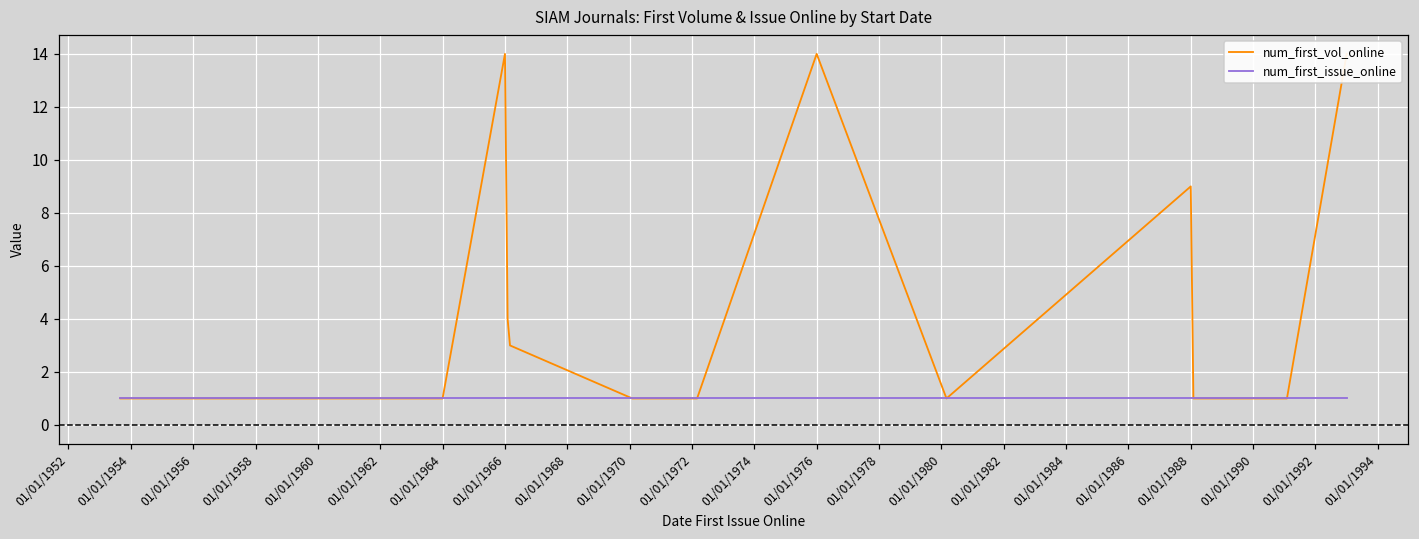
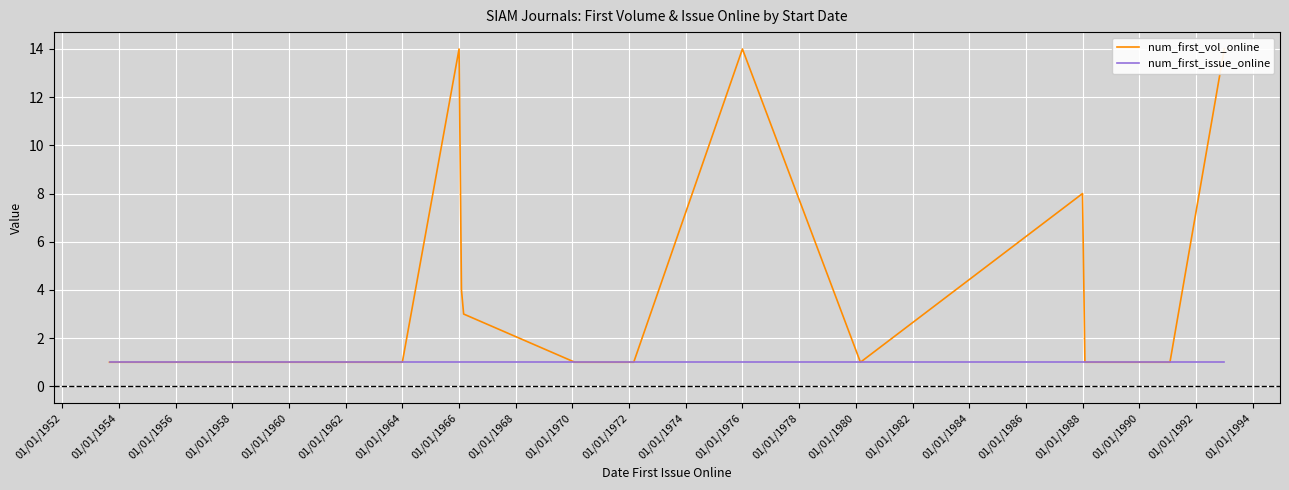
num_first_vol_online, 01/01/1988: 9 -> 8
